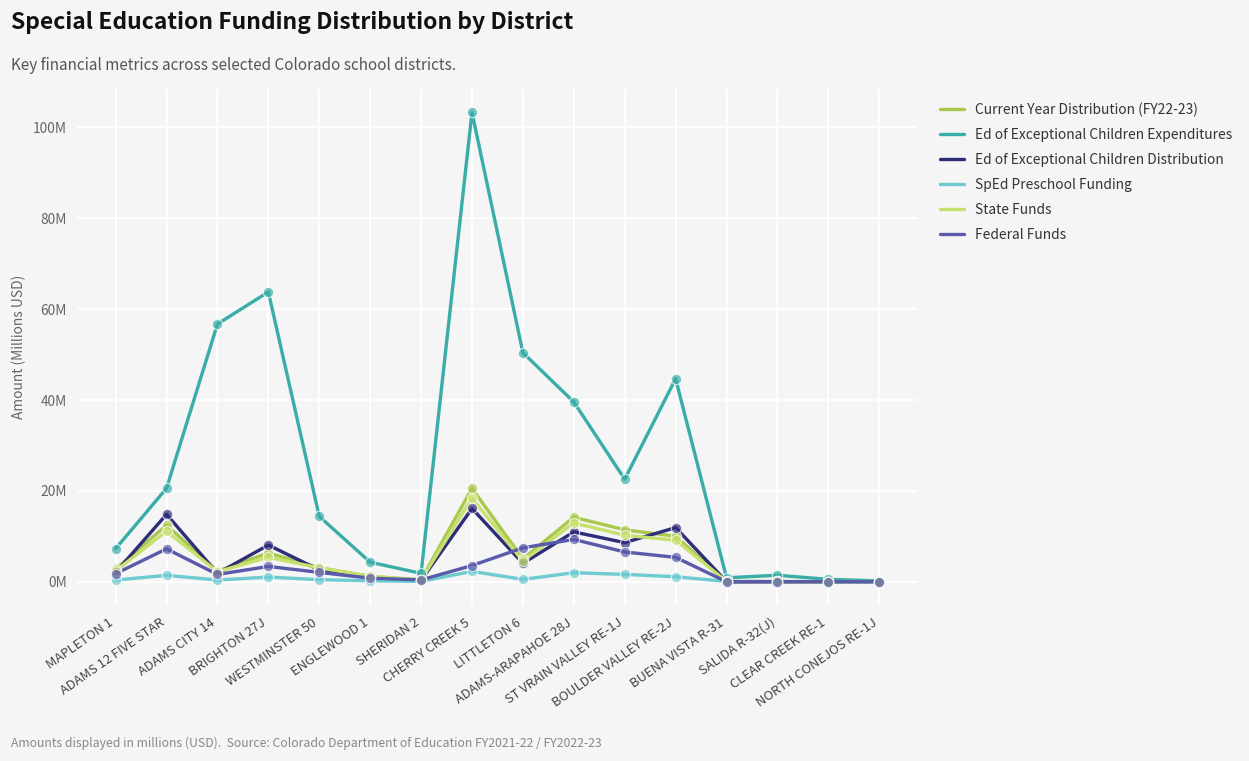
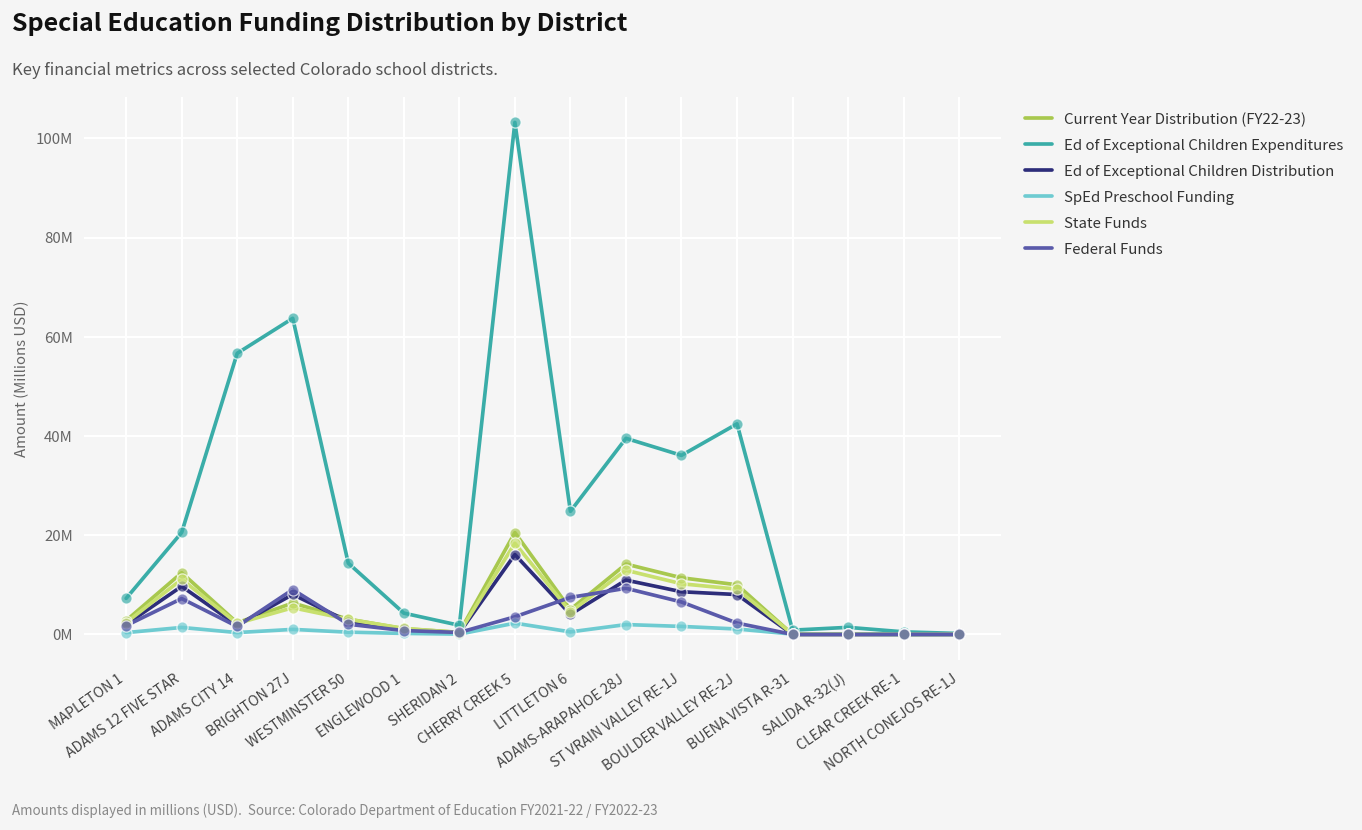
Ed of Exceptional Children Distribution, ADAMS 12 FIVE STAR: 15000000 -> 10000000
Federal Funds, BRIGHTON 27J: 3000000 -> 9000000
Ed of Exceptional Children Expenditures, LITTLETON 6: 50000000 -> 25000000
Ed of Exceptional Children Expenditures, ST VRAIN VALLEY RE-1J: 23000000 -> 36000000
Ed of Exceptional Children Expenditures, BOULDER VALLEY RE-2J: 45000000 -> 42000000
Ed of Exceptional Children Distribution, BOULDER VALLEY RE-2J: 12000000 -> 8000000
Federal Funds, BOULDER VALLEY RE-2J: 5000000 -> 2000000
